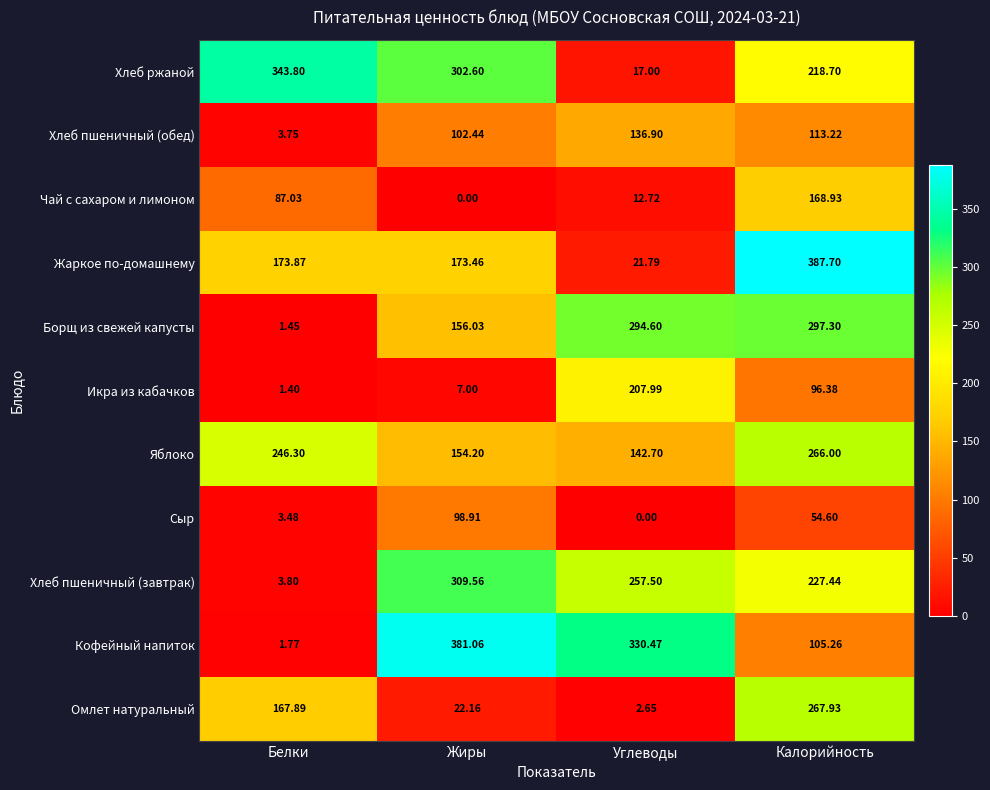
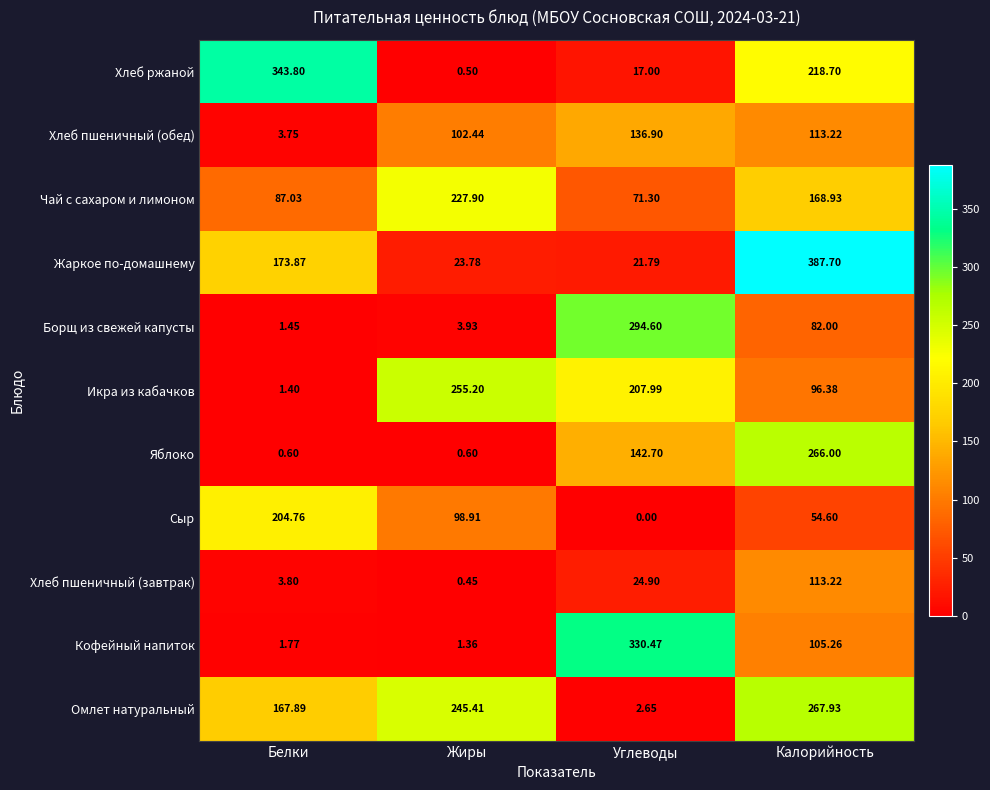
Хлеб ржаной, Жиры: 302.60 -> 0.50
Чай с сахаром и лимоном, Жиры: 0.00 -> 227.90
Чай с сахаром и лимоном, Углеводы: 12.72 -> 71.30
Жаркое по-домашнему, Жиры: 173.46 -> 23.78
Борщ из свежей капусты, Жиры: 156.03 -> 3.93
Борщ из свежей капусты, Калорийность: 297.30 -> 82.00
Икра из кабачков, Жиры: 7.00 -> 255.20
Яблоко, Белки: 246.30 -> 0.60
Яблоко, Жиры: 154.20 -> 0.60
Сыр, Белки: 3.48 -> 204.76
Хлеб пшеничный (завтрак), Жиры: 309.56 -> 0.45
Хлеб пшеничный (завтрак), Углеводы: 257.50 -> 24.90
Хлеб пшеничный (завтрак), Калорийность: 227.44 -> 113.22
Кофейный напиток, Жиры: 381.06 -> 1.36
Омлет натуральный, Жиры: 22.16 -> 245.41
